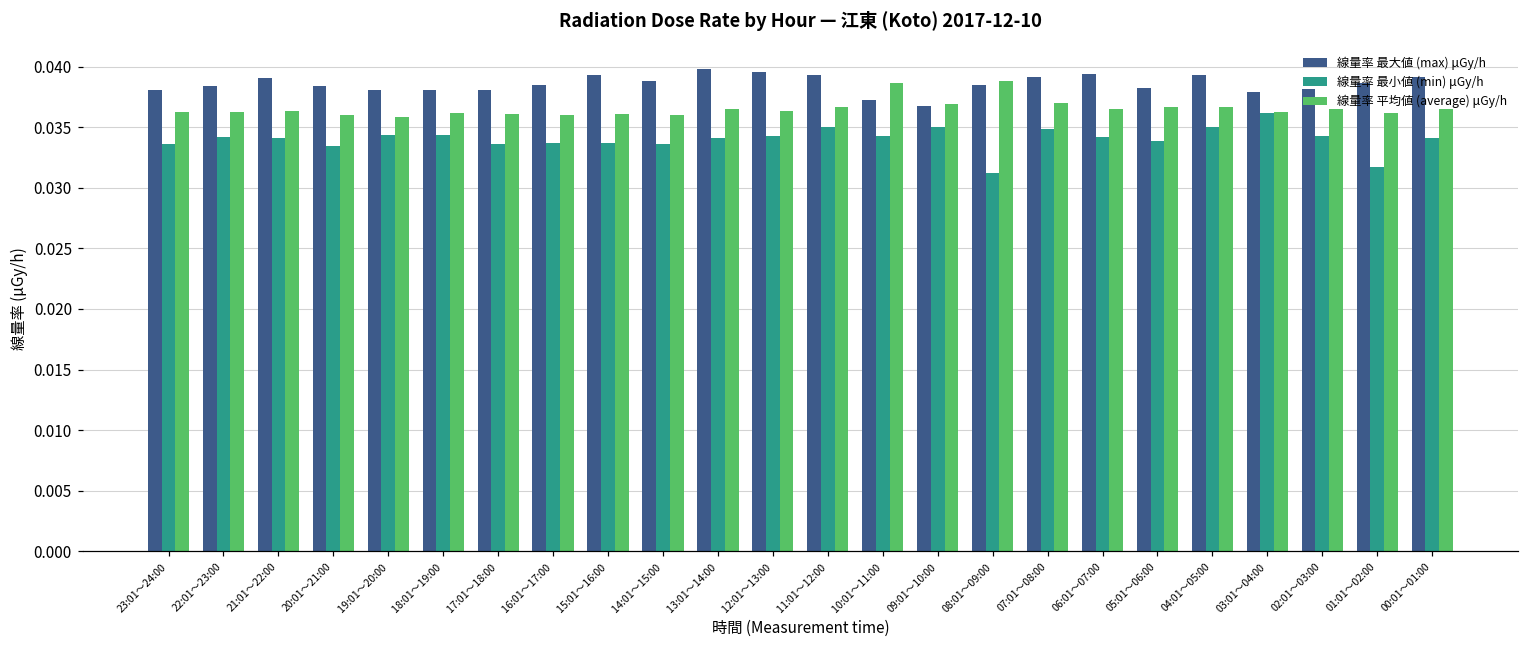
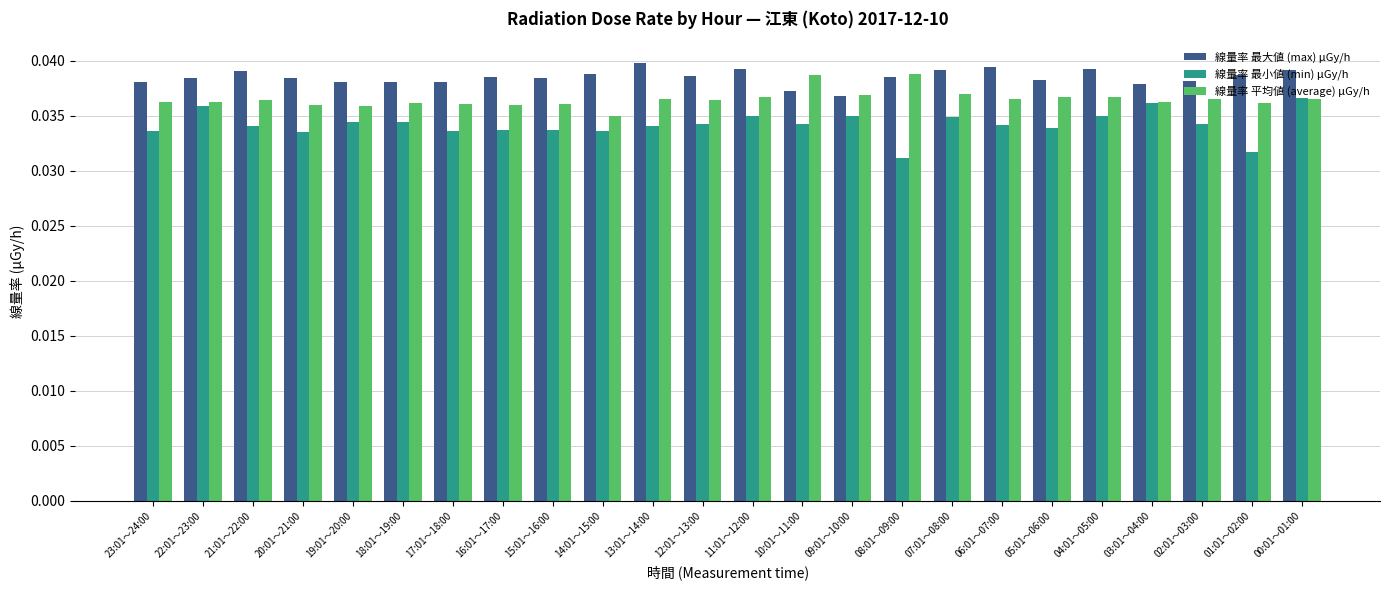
線量率 最小値 (min) μGy/h, 22:01～23:00: 0.0342 -> 0.0359
線量率 最大値 (max) μGy/h, 15:01～16:00: 0.0393 -> 0.0384
線量率 平均値 (average) μGy/h, 14:01～15:00: 0.036 -> 0.035
線量率 最大値 (max) μGy/h, 12:01～13:00: 0.0396 -> 0.0386
線量率 最小値 (min) μGy/h, 00:01～01:00: 0.0341 -> 0.0366
